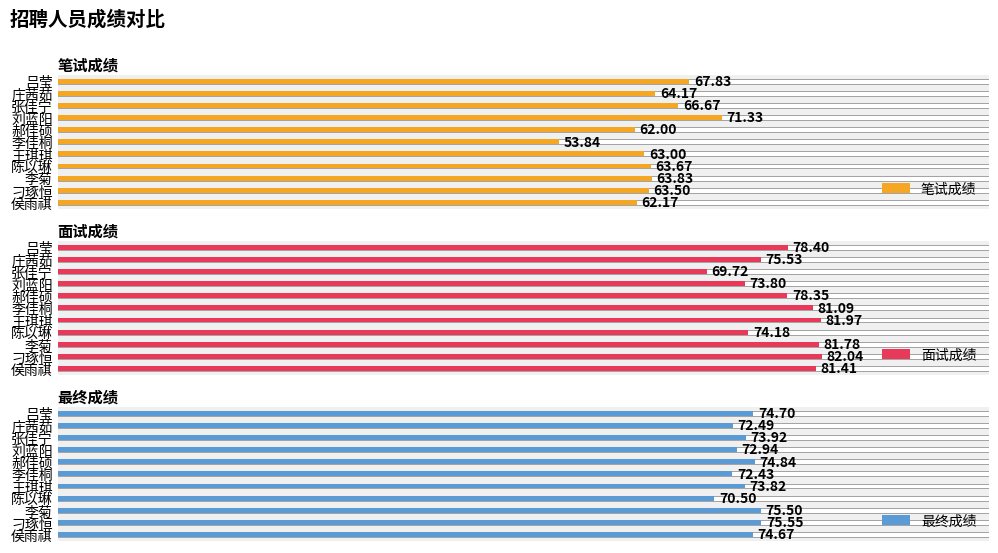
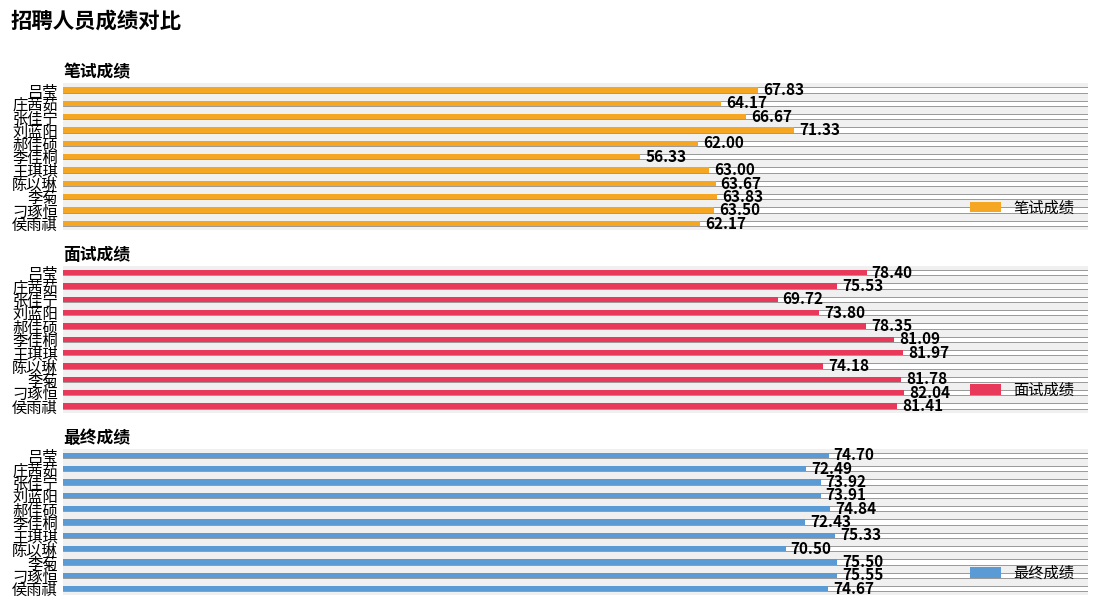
笔试成绩, 笔试成绩, 李佳桐: 53.84 -> 56.33
最终成绩, 最终成绩, 刘蓝阳: 72.94 -> 73.91
最终成绩, 最终成绩, 王琪琪: 73.82 -> 75.33
